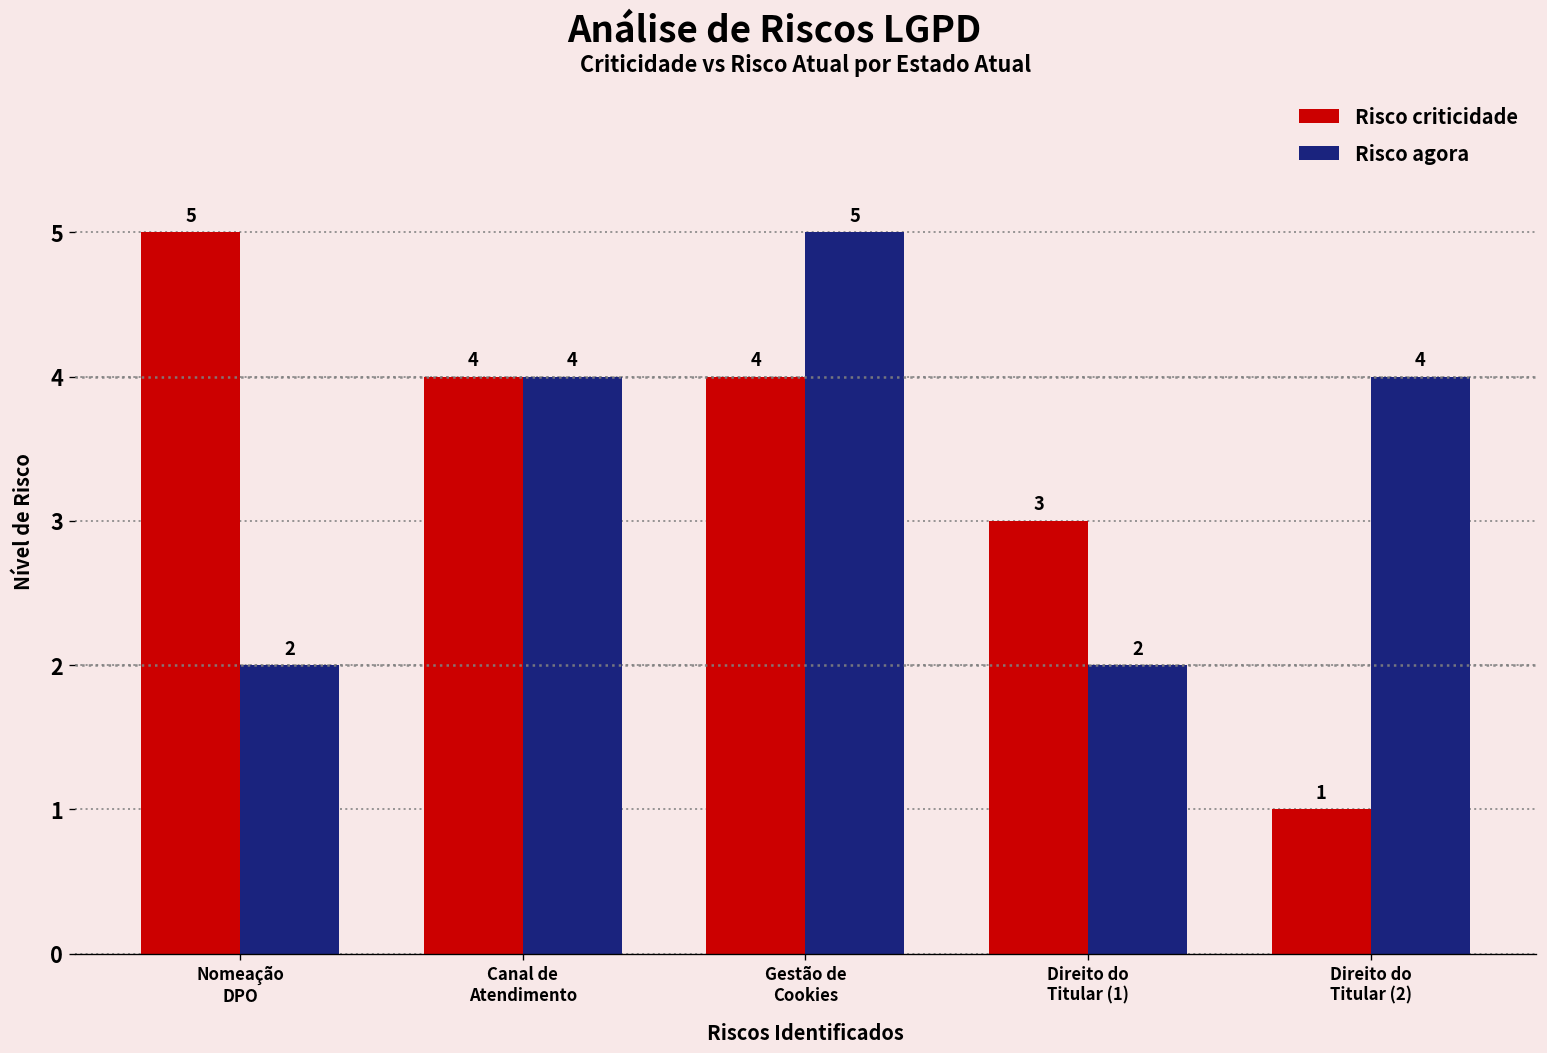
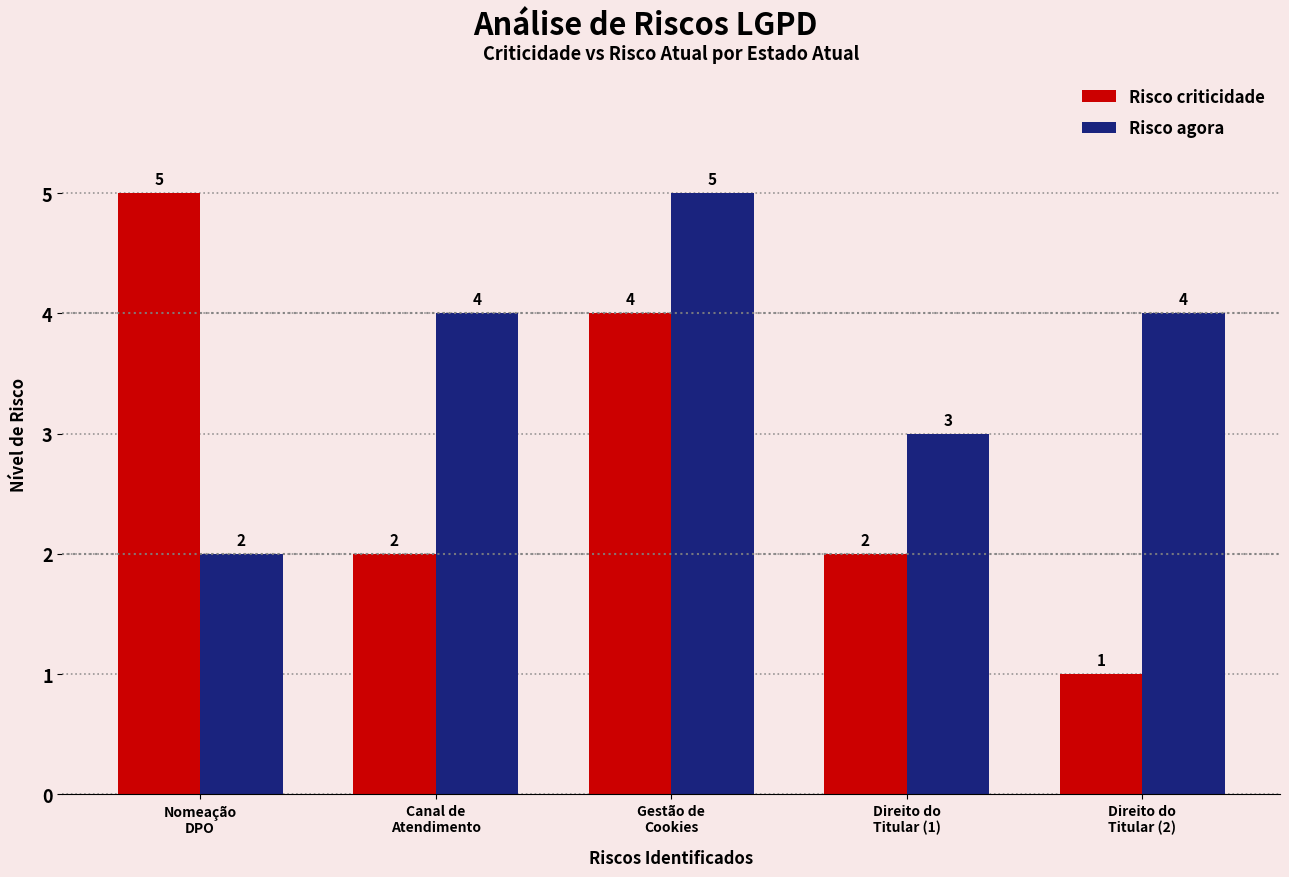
Risco criticidade, Canal de Atendimento: 4 -> 2
Risco criticidade, Direito do Titular (1): 3 -> 2
Risco agora, Direito do Titular (1): 2 -> 3
